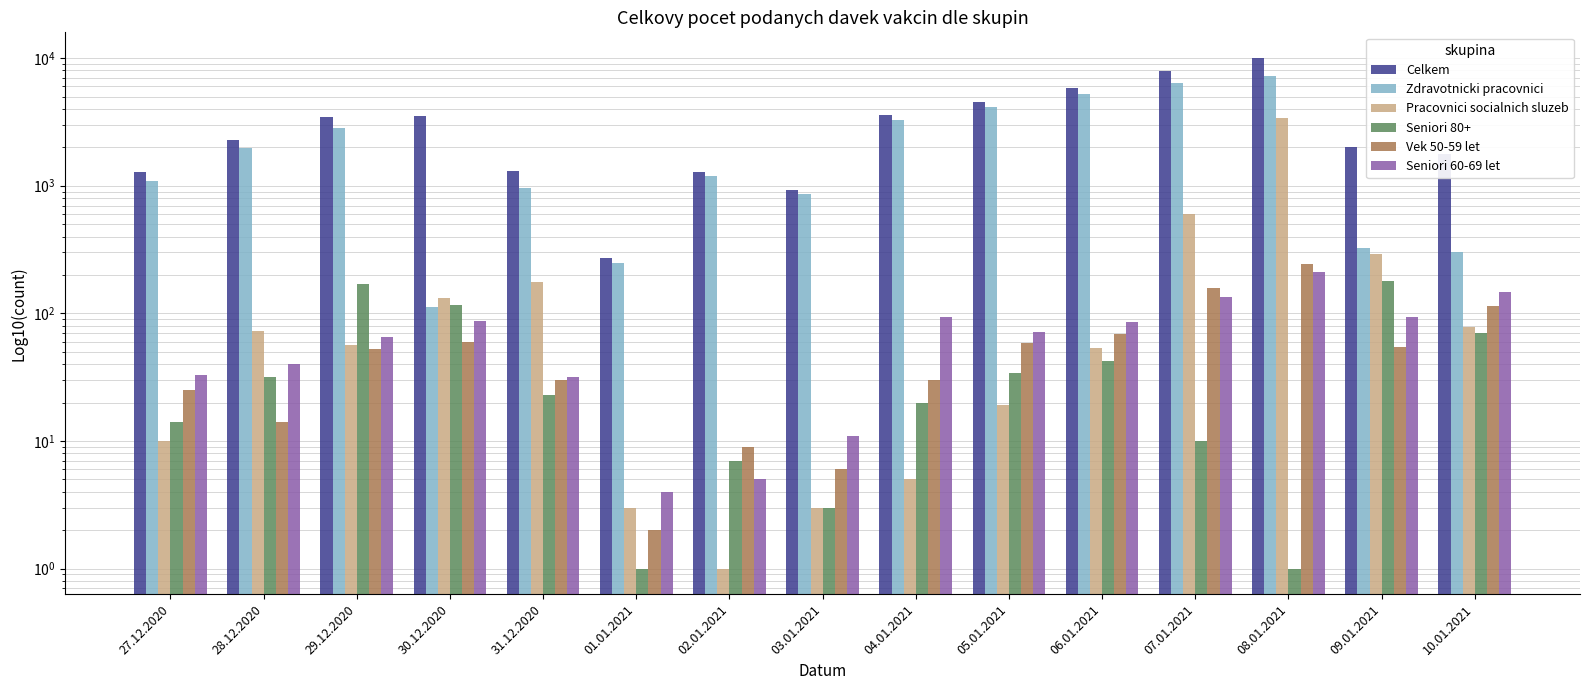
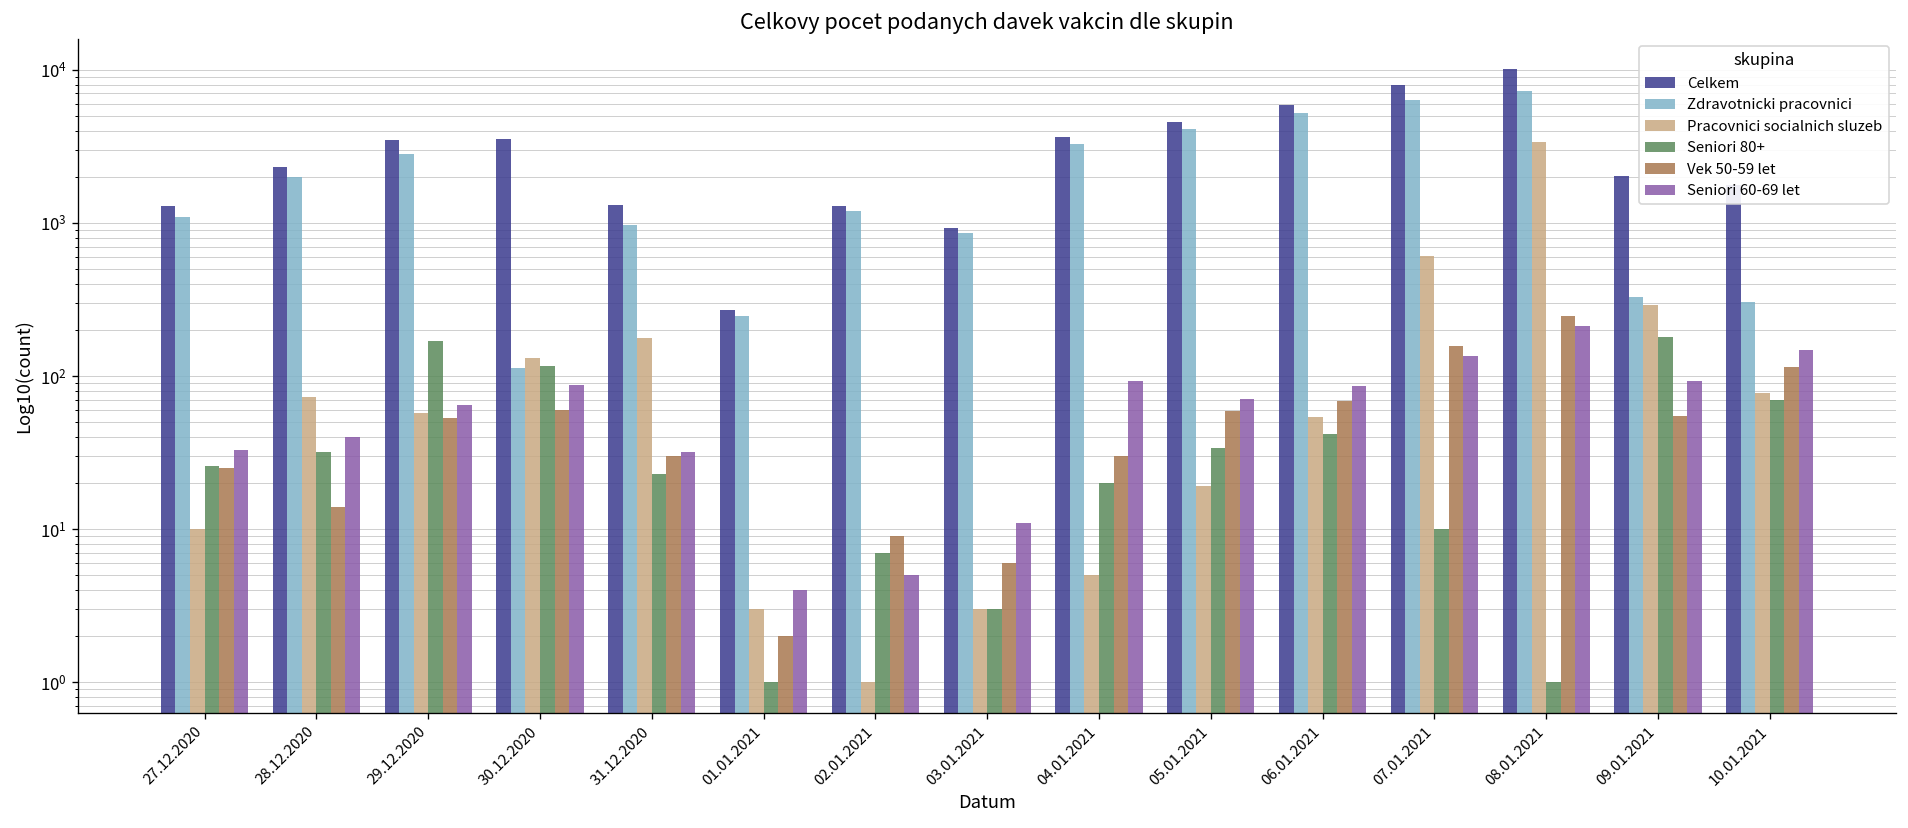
Seniori 80+, 27.12.2020: 14 -> 26
